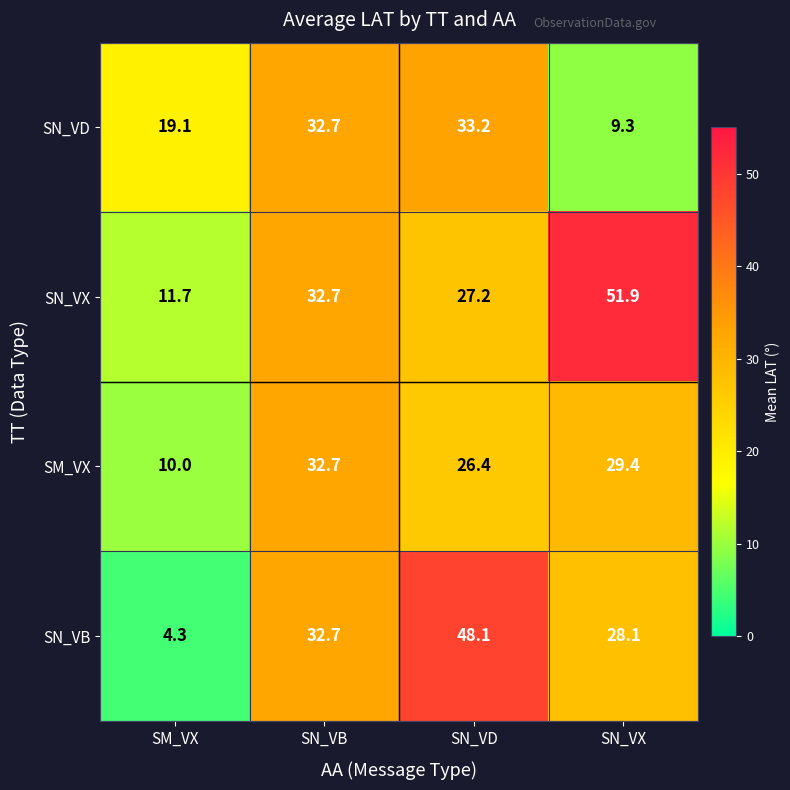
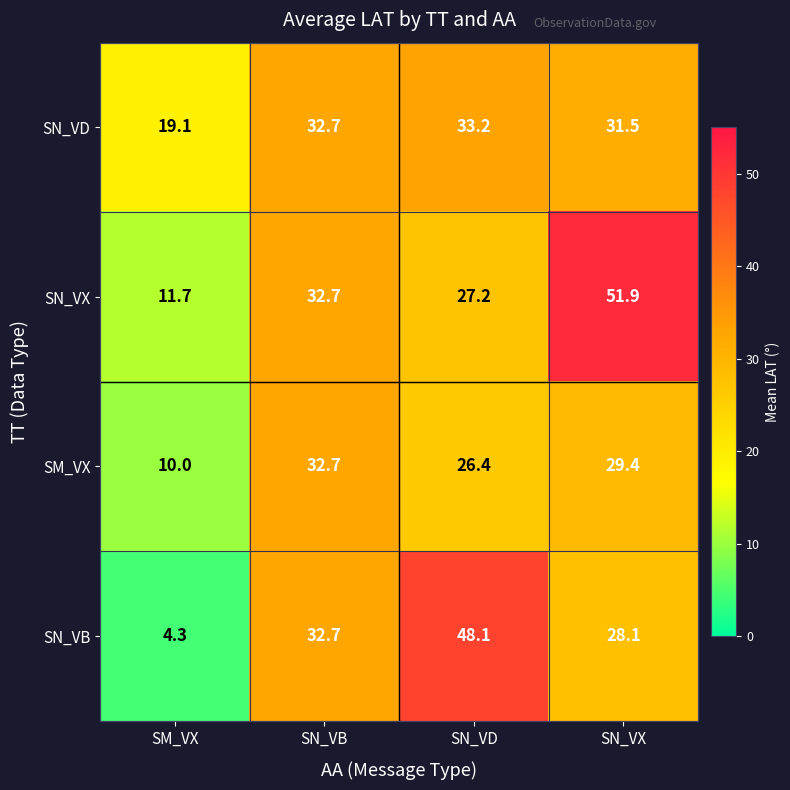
SN_VD, SN_VX: 9.3 -> 31.5
